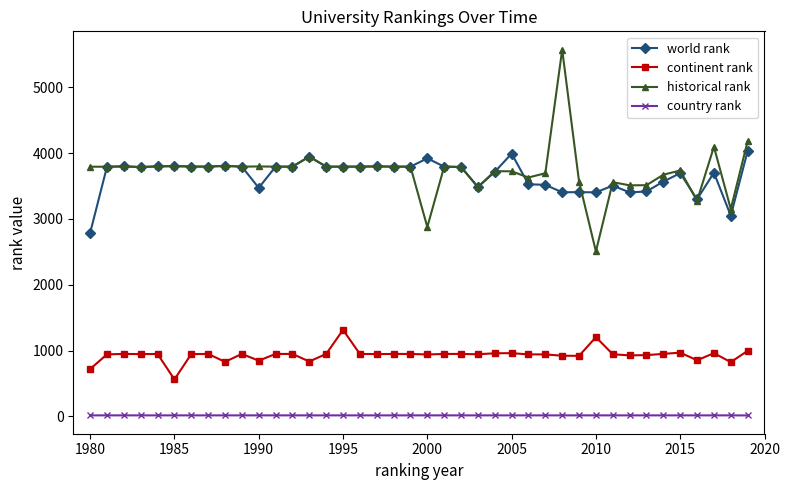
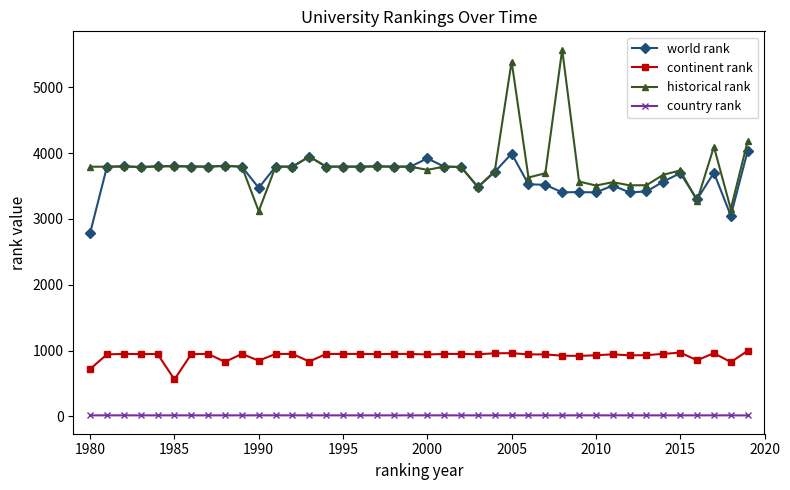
historical rank, 1990: 3800 -> 3100
continent rank, 1995: 1300 -> 900
historical rank, 2000: 2900 -> 3700
historical rank, 2005: 3700 -> 5400
continent rank, 2010: 1200 -> 900
historical rank, 2010: 2500 -> 3500
